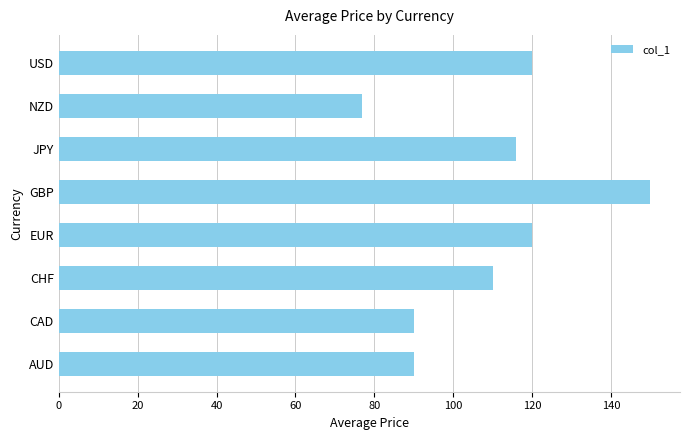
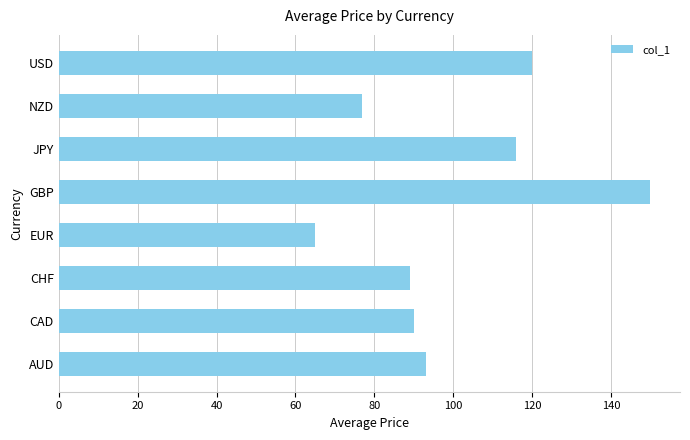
EUR: 120 -> 65
CHF: 110 -> 89
AUD: 90 -> 93
